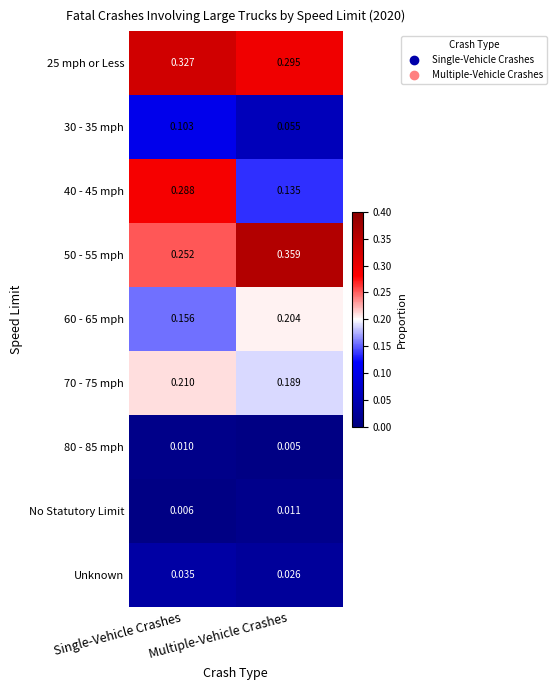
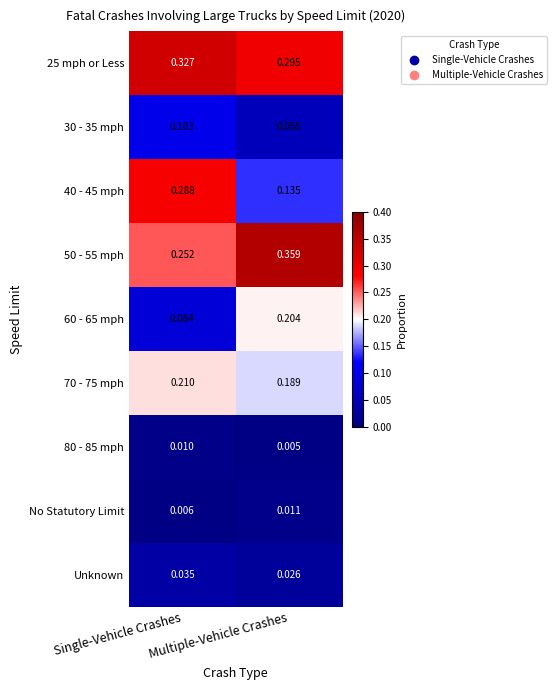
60 - 65 mph, Single-Vehicle Crashes: 0.156 -> 0.084
